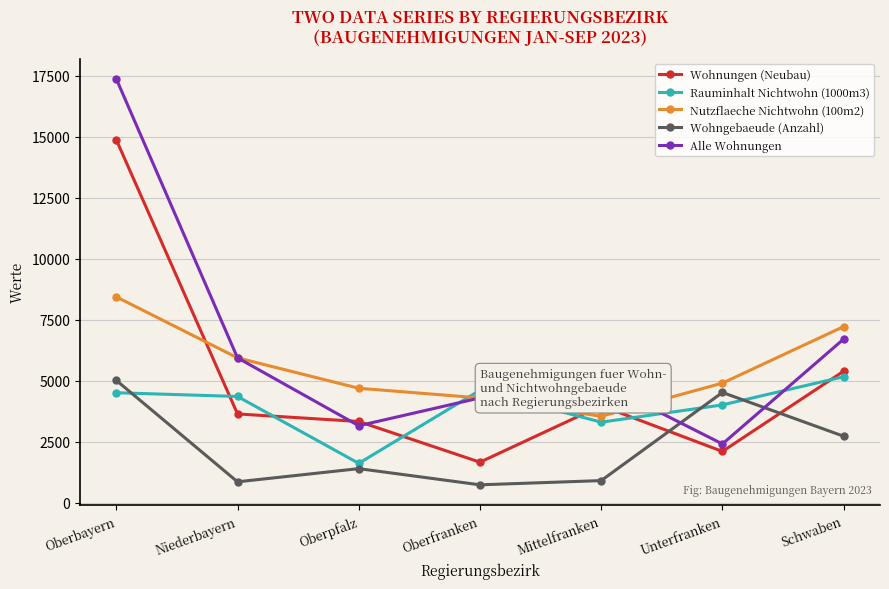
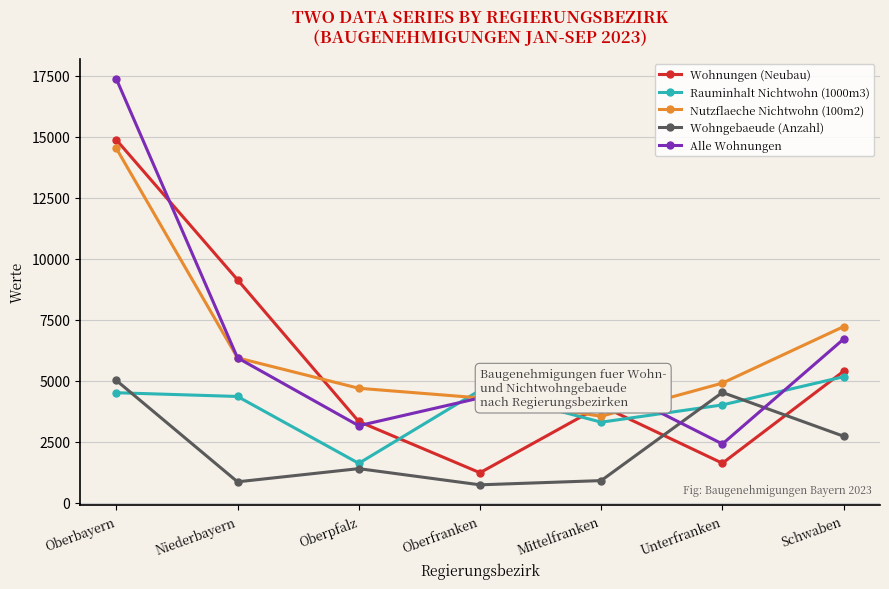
Nutzflaeche Nichtwohn (100m2), Oberbayern: 8400 -> 14500
Wohnungen (Neubau), Niederbayern: 3600 -> 9100
Wohnungen (Neubau), Oberfranken: 1700 -> 1200
Wohnungen (Neubau), Unterfranken: 2100 -> 1600
